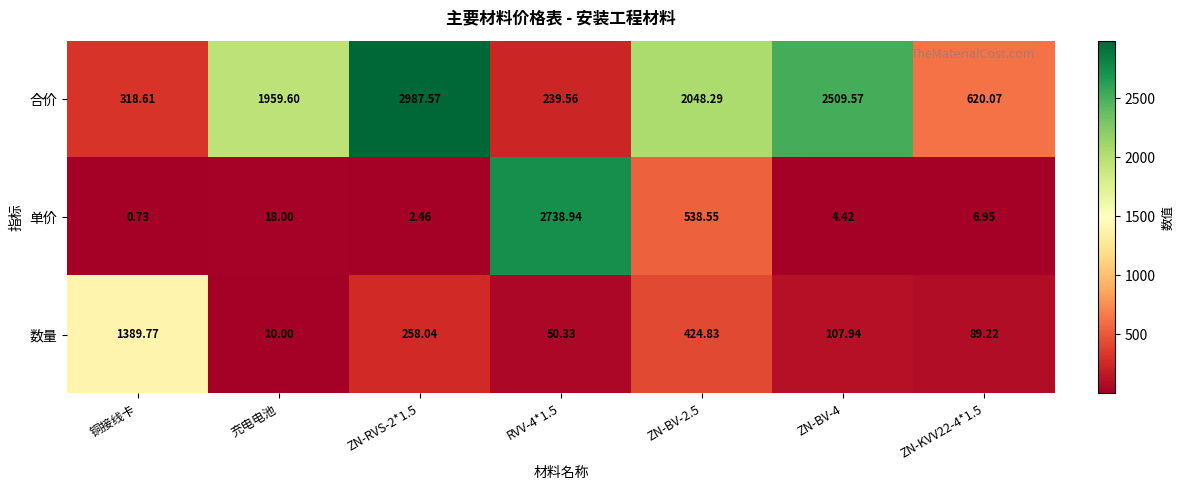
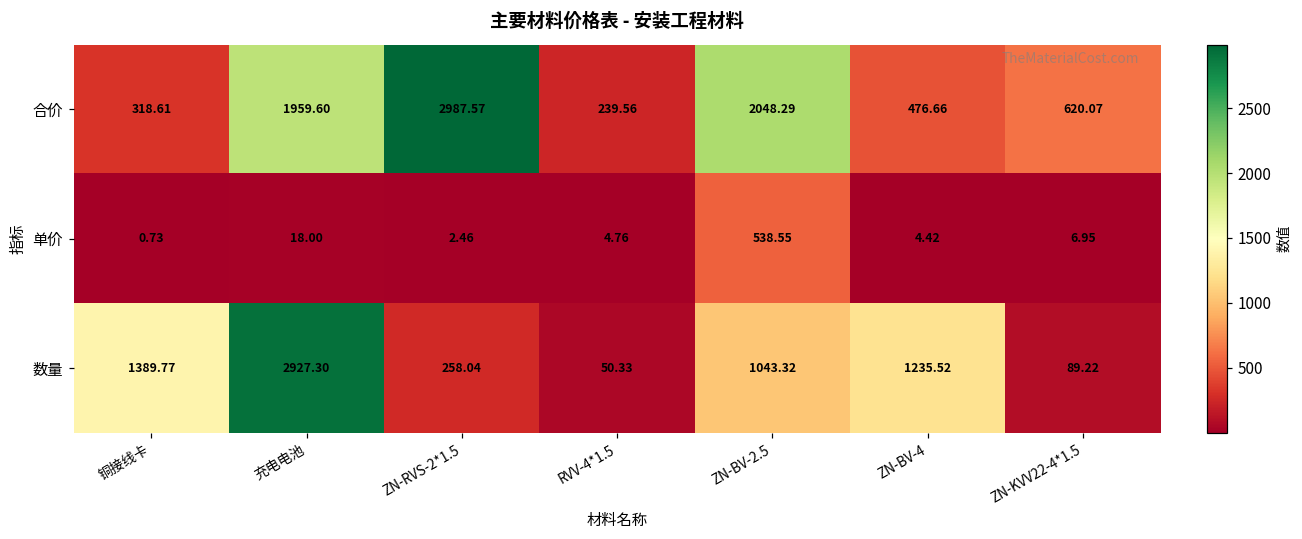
合价, ZN-BV-4: 2509.57 -> 476.66
单价, RVV-4*1.5: 2738.94 -> 4.76
数量, 充电电池: 10.00 -> 2927.30
数量, ZN-BV-2.5: 424.83 -> 1043.32
数量, ZN-BV-4: 107.94 -> 1235.52
